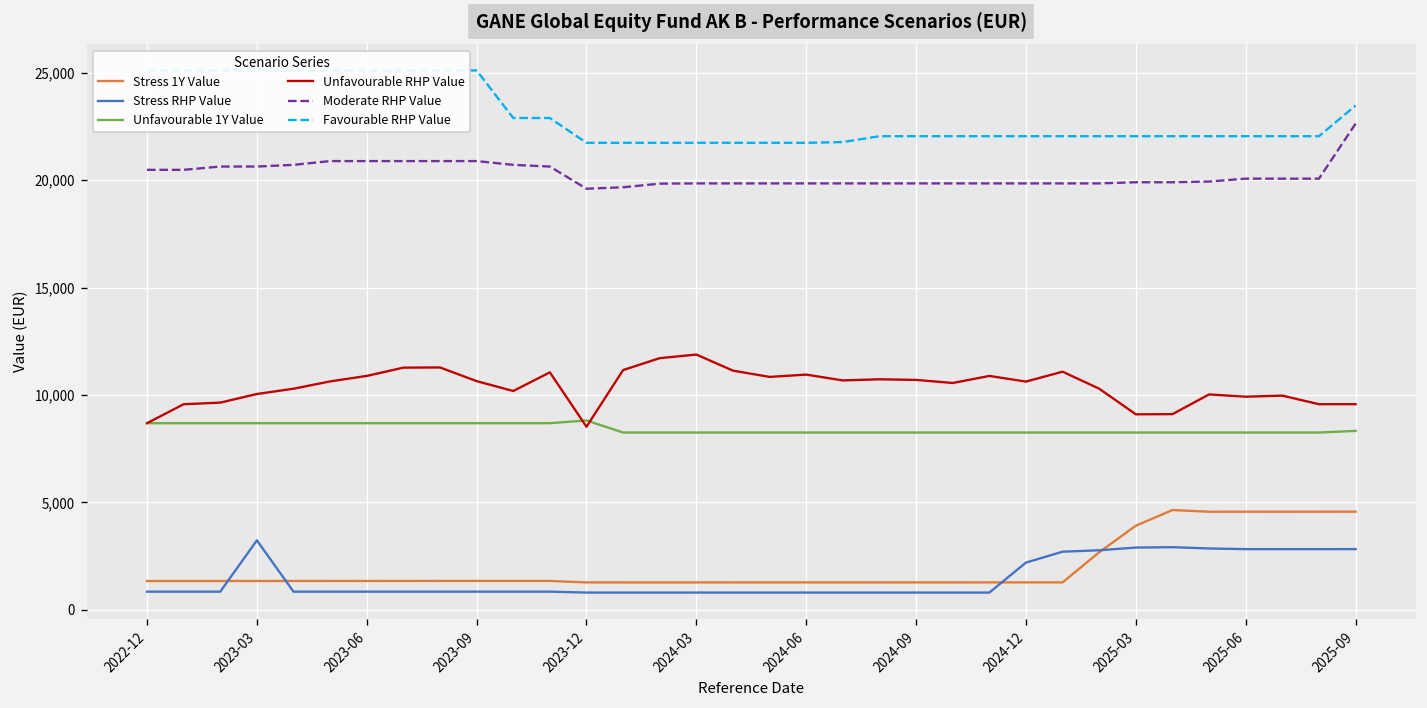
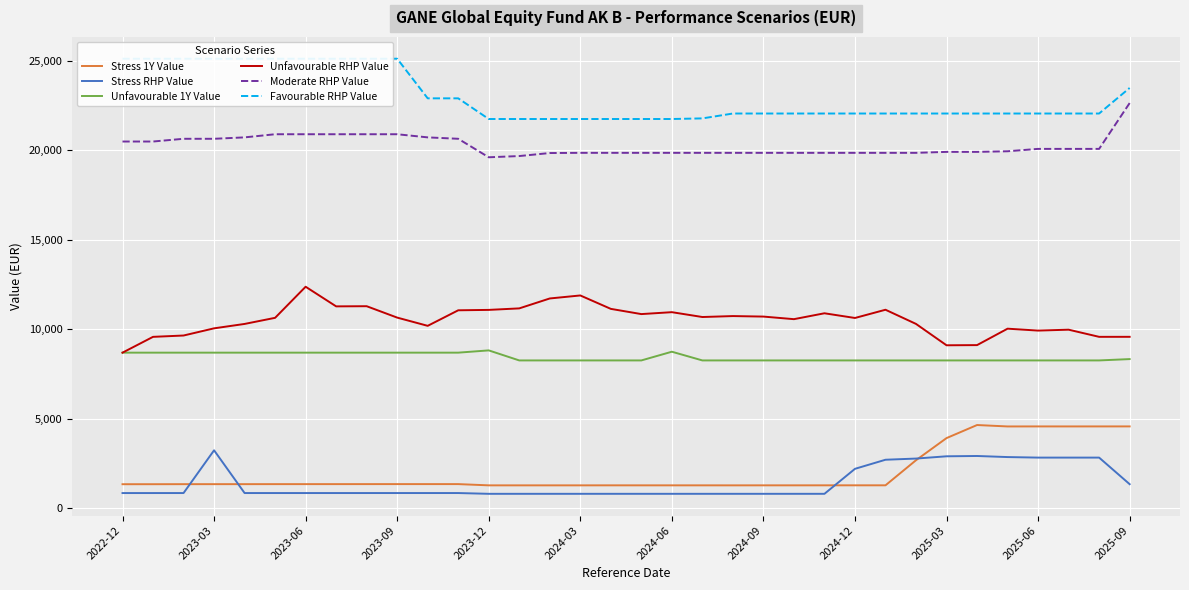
Unfavourable RHP Value, 2023-06: 10,900 -> 12,400
Unfavourable RHP Value, 2023-12: 8,500 -> 11,100
Unfavourable 1Y Value, 2024-06: 8,300 -> 8,700
Stress RHP Value, 2025-09: 2,800 -> 1,300
